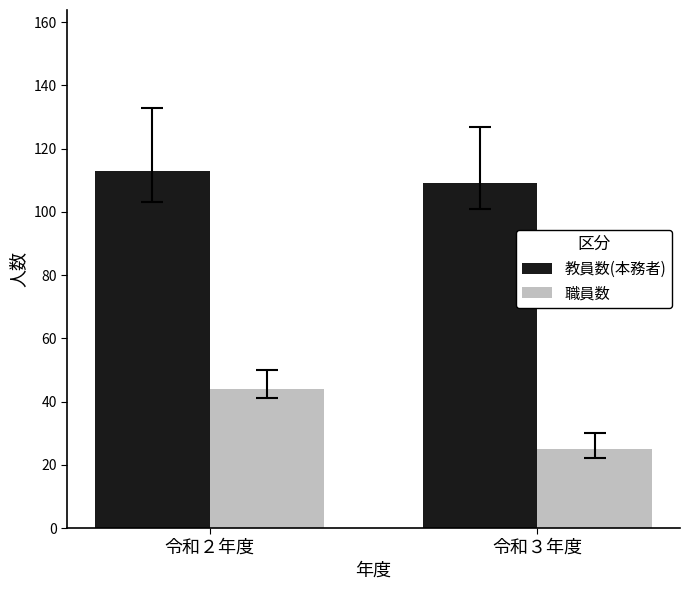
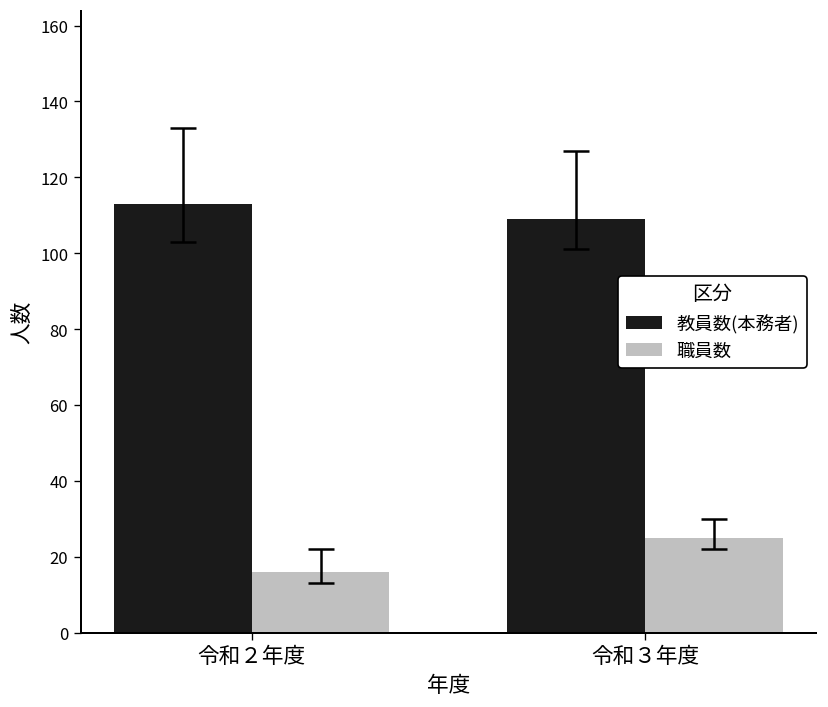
職員数, 令和２年度: 44 -> 16
